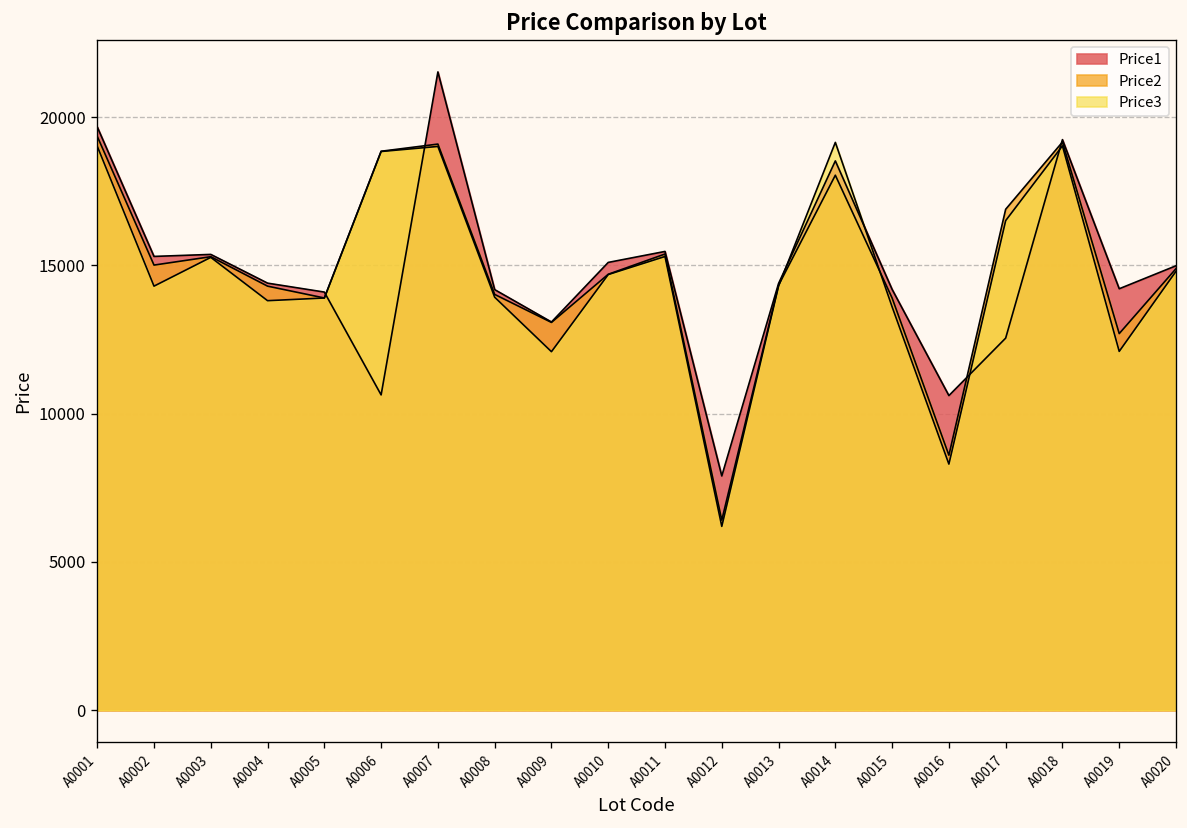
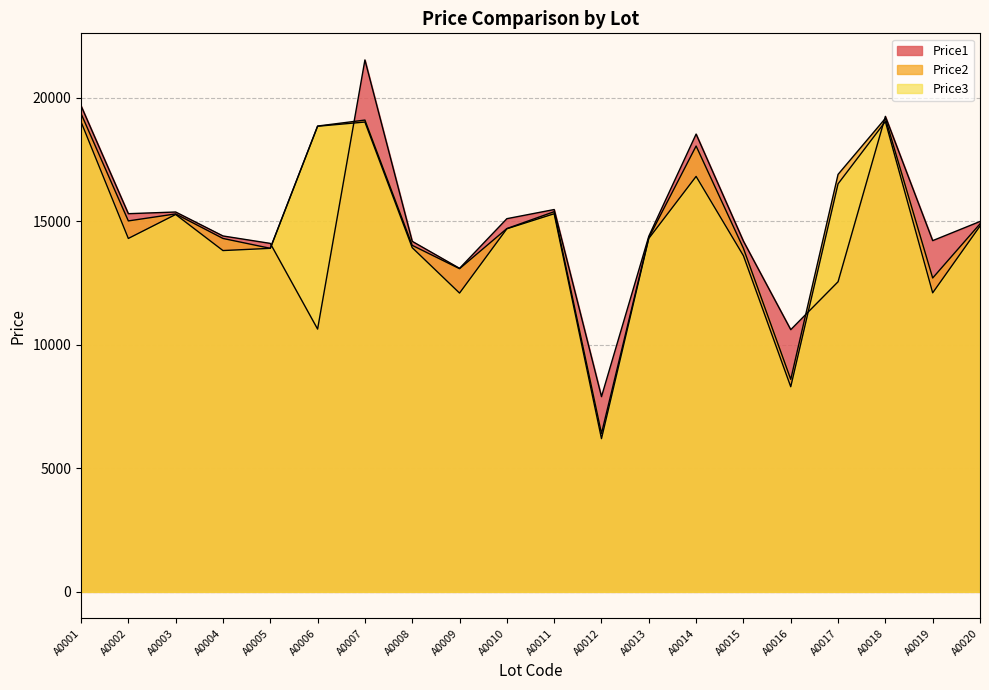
Price3, A0014: 19100 -> 16800
